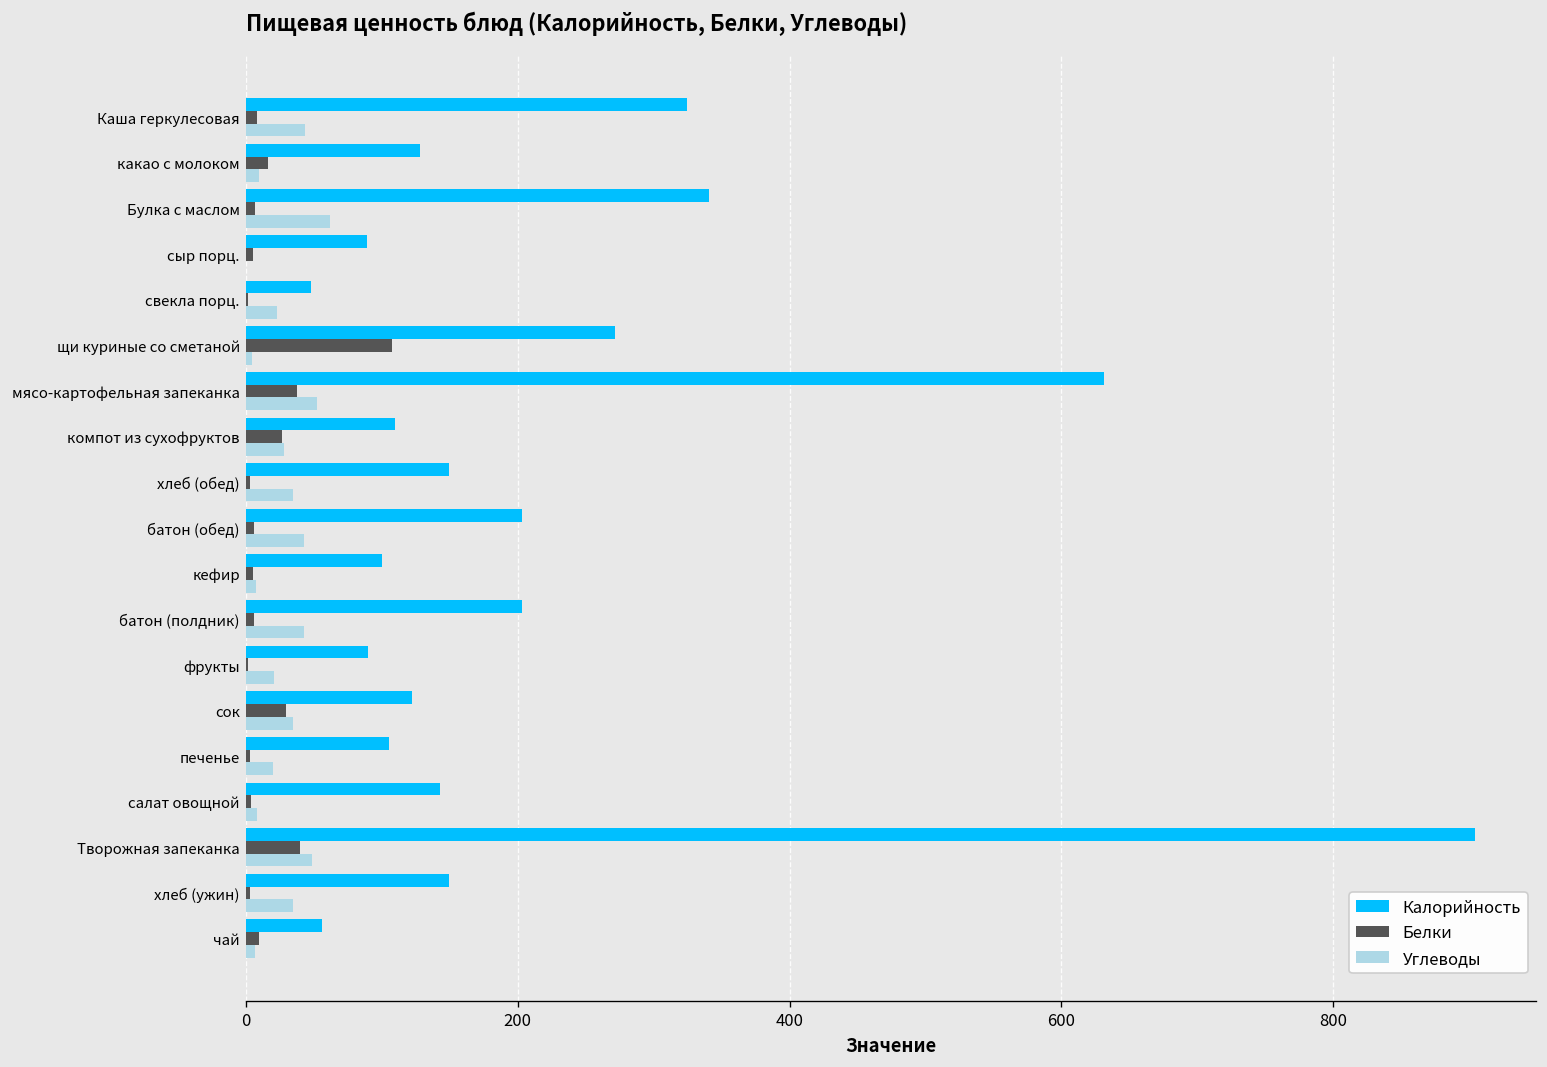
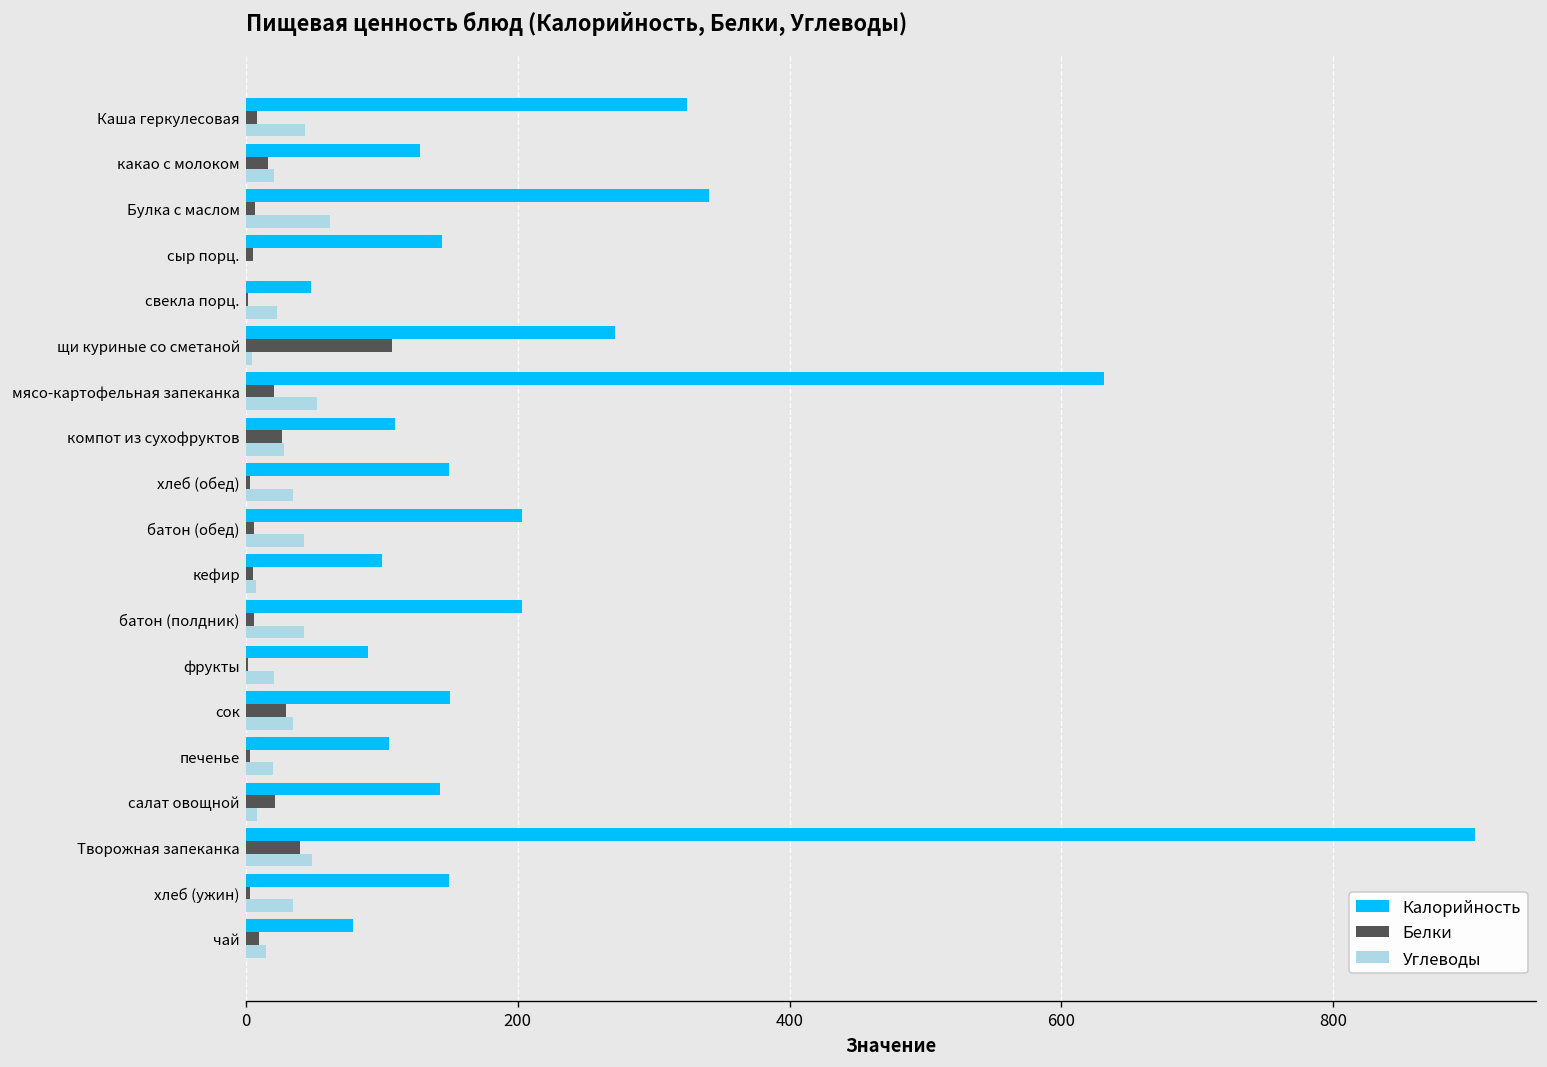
Углеводы, какао с молоком: 10 -> 21
Калорийность, сыр порц.: 89 -> 144
Белки, мясо-картофельная запеканка: 38 -> 21
Калорийность, сок: 123 -> 150
Белки, салат овощной: 4 -> 22
Калорийность, чай: 56 -> 79
Углеводы, чай: 7 -> 15
